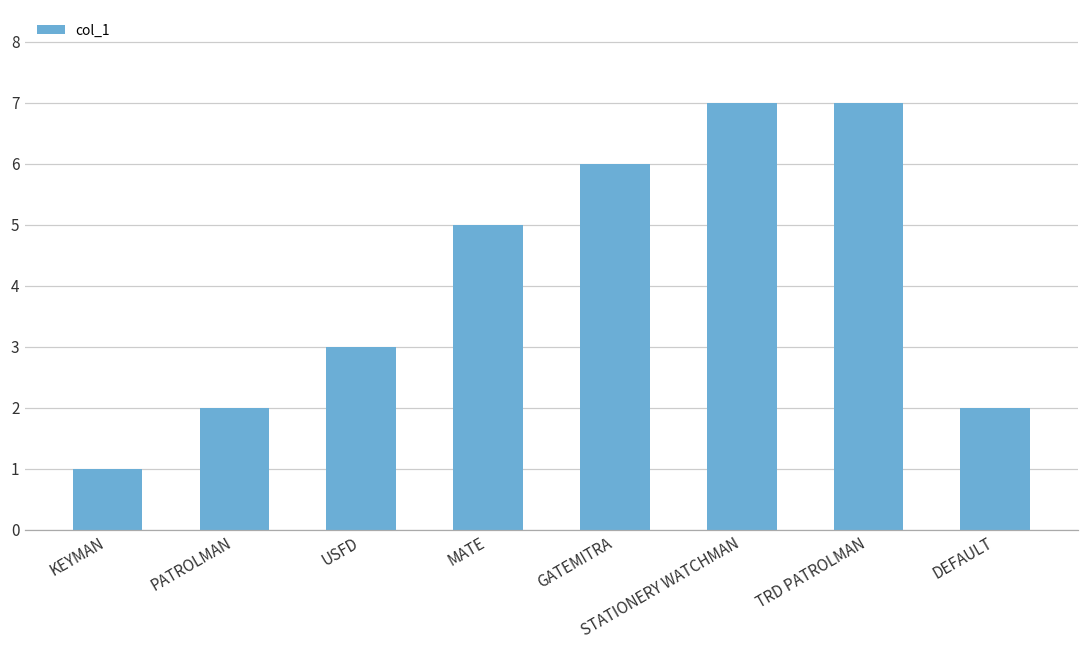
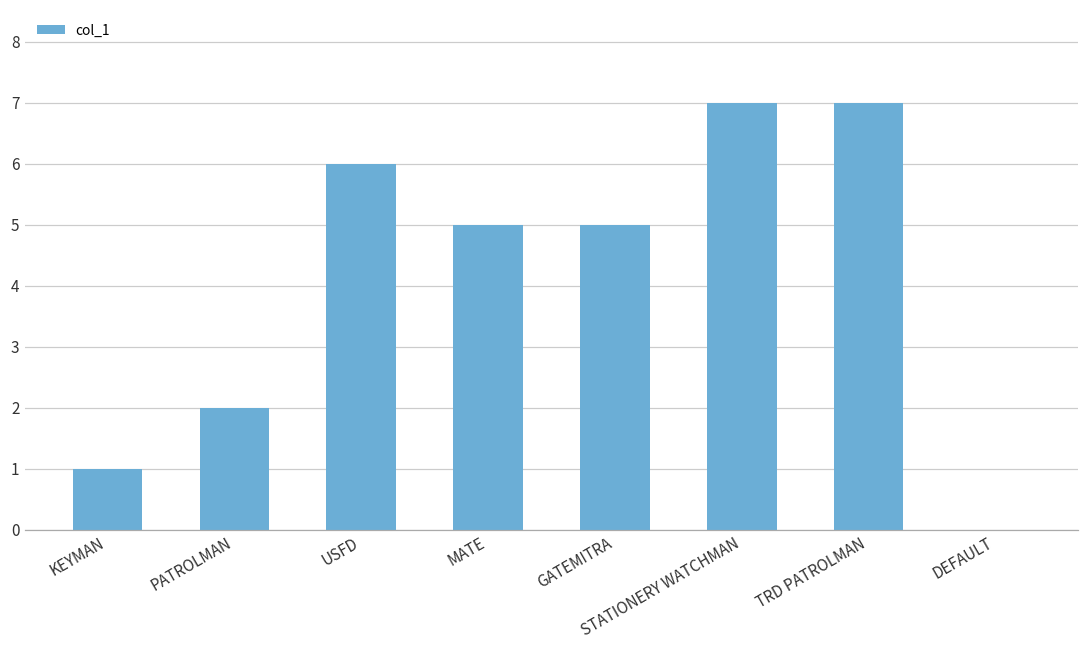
USFD: 3 -> 6
GATEMITRA: 6 -> 5
DEFAULT: 2 -> 0
